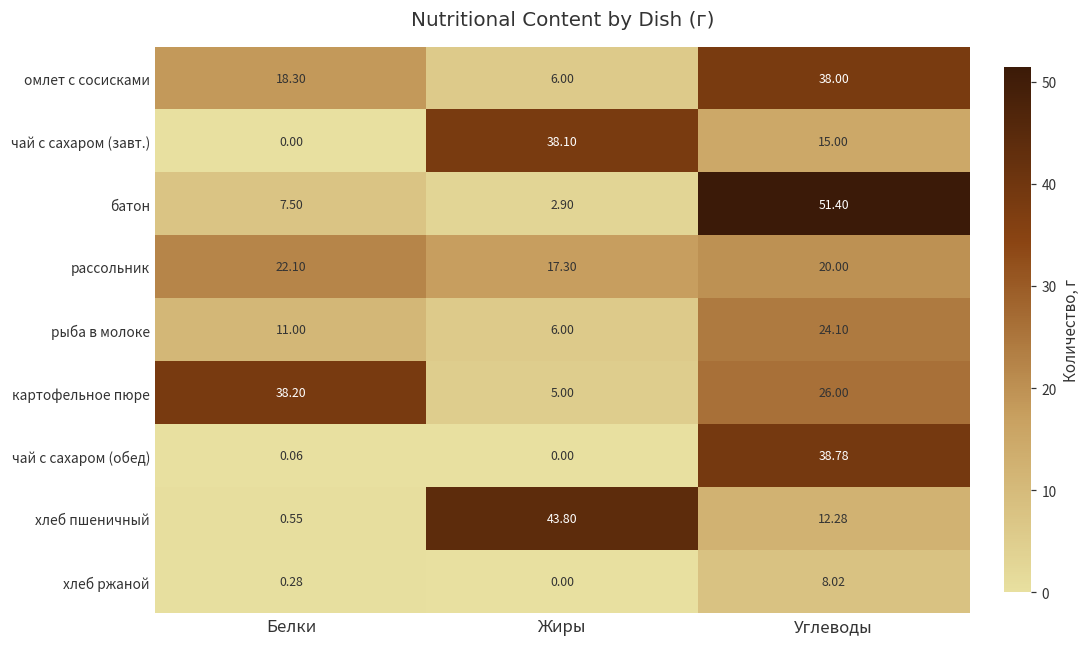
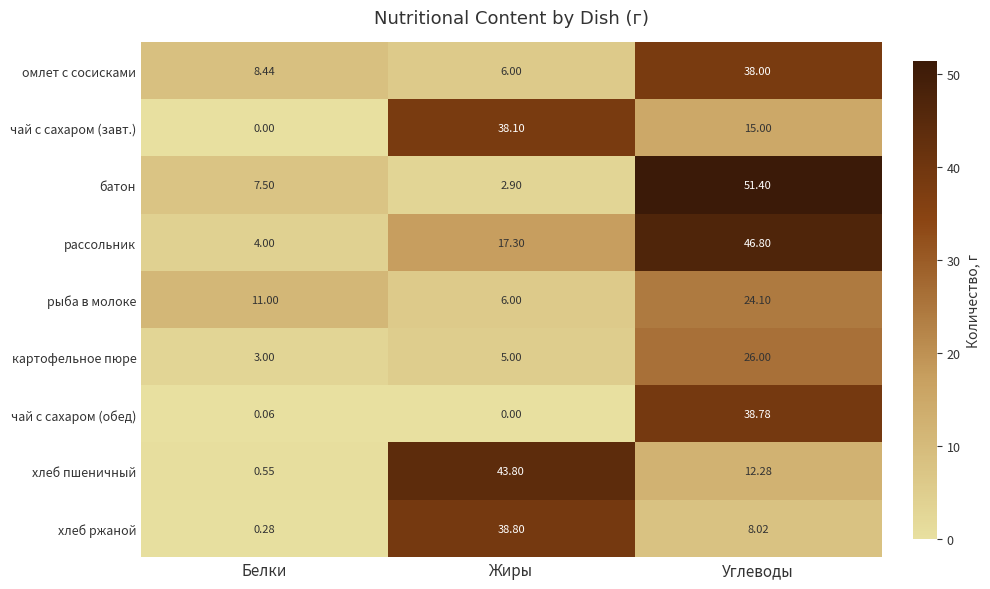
омлет с сосисками, Белки: 18.30 -> 8.44
рассольник, Белки: 22.10 -> 4.00
рассольник, Углеводы: 20.00 -> 46.80
картофельное пюре, Белки: 38.20 -> 3.00
хлеб ржаной, Жиры: 0.00 -> 38.80
